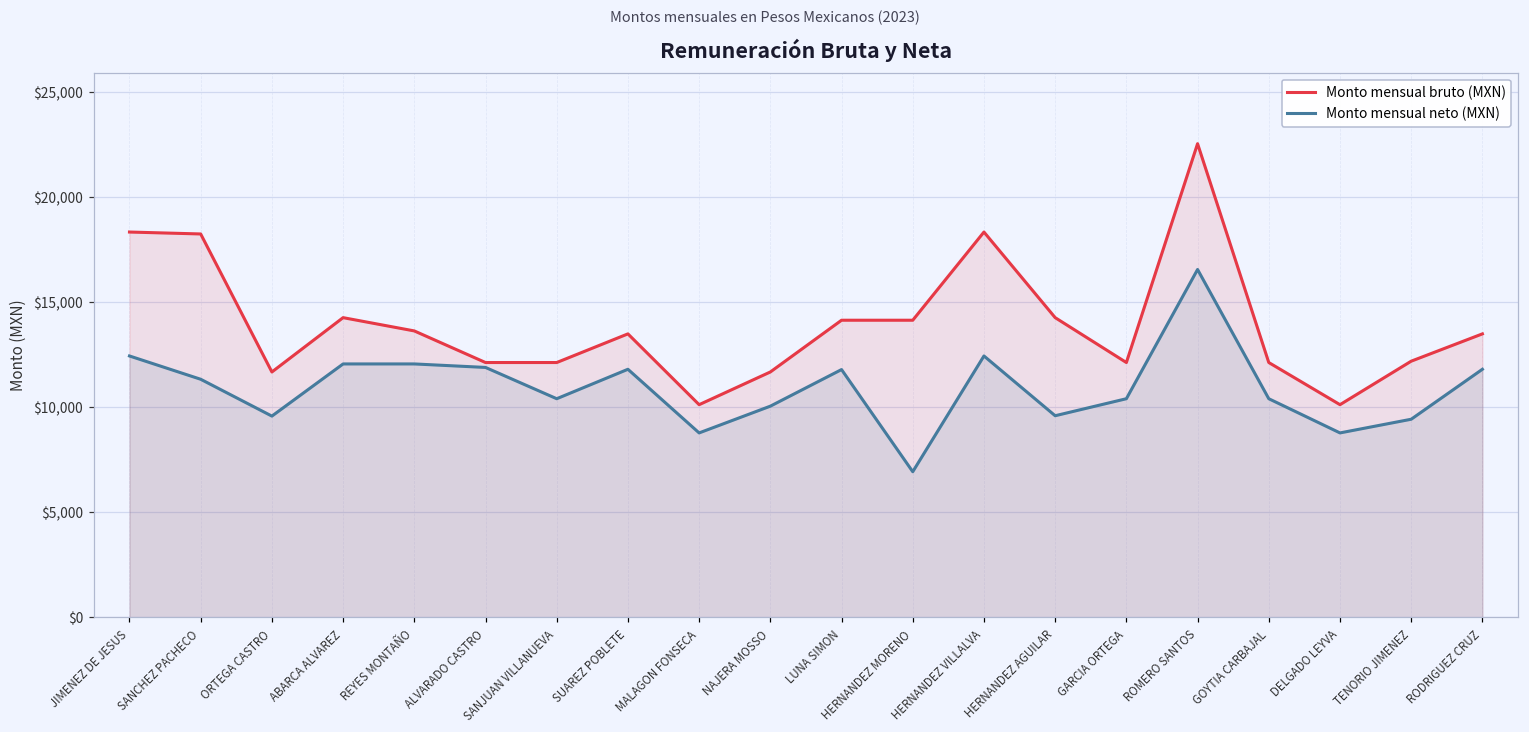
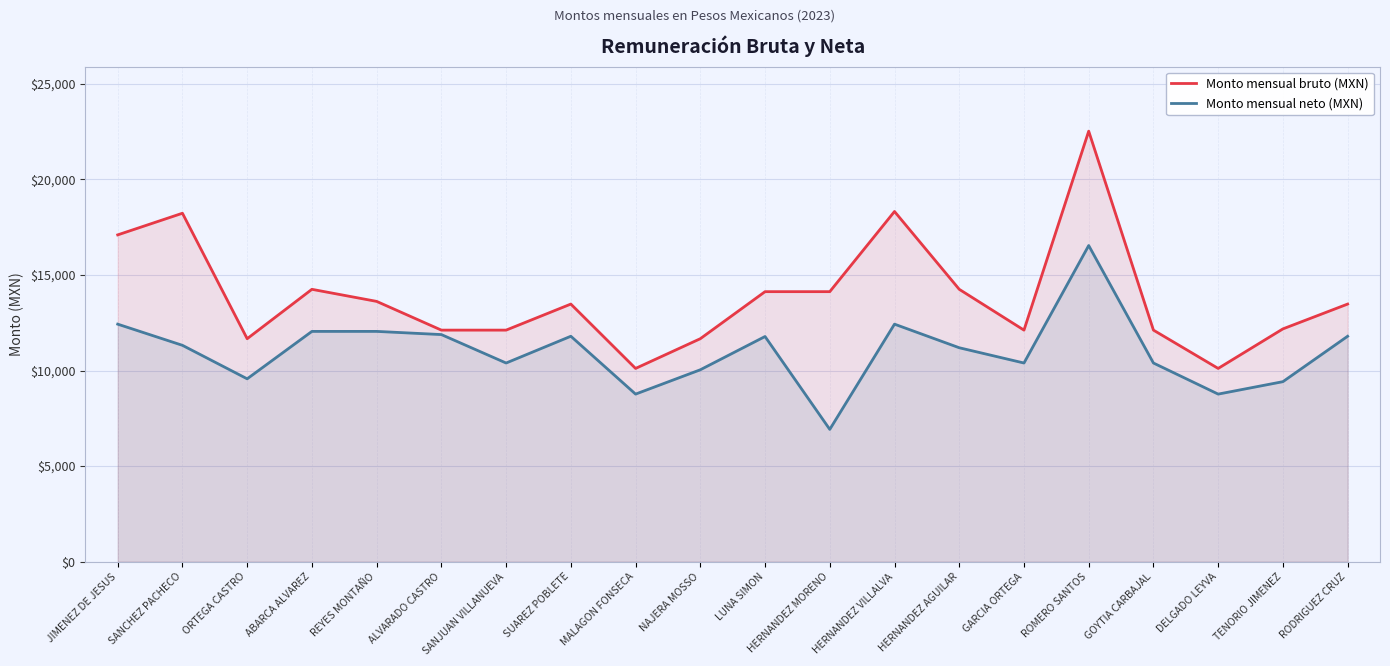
Monto mensual bruto (MXN), JIMENEZ DE JESUS: $18,300 -> $17,100
Monto mensual neto (MXN), HERNANDEZ AGUILAR: $9,600 -> $11,200
